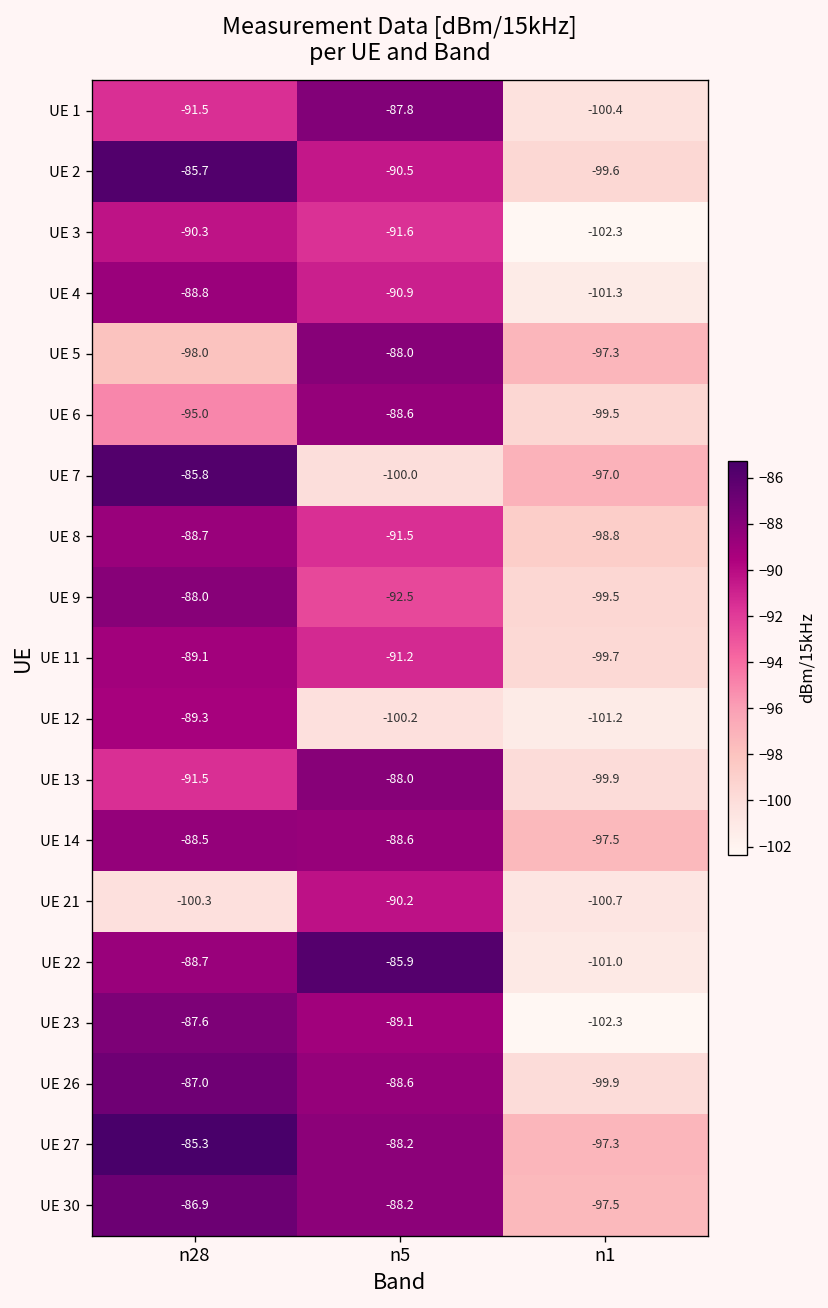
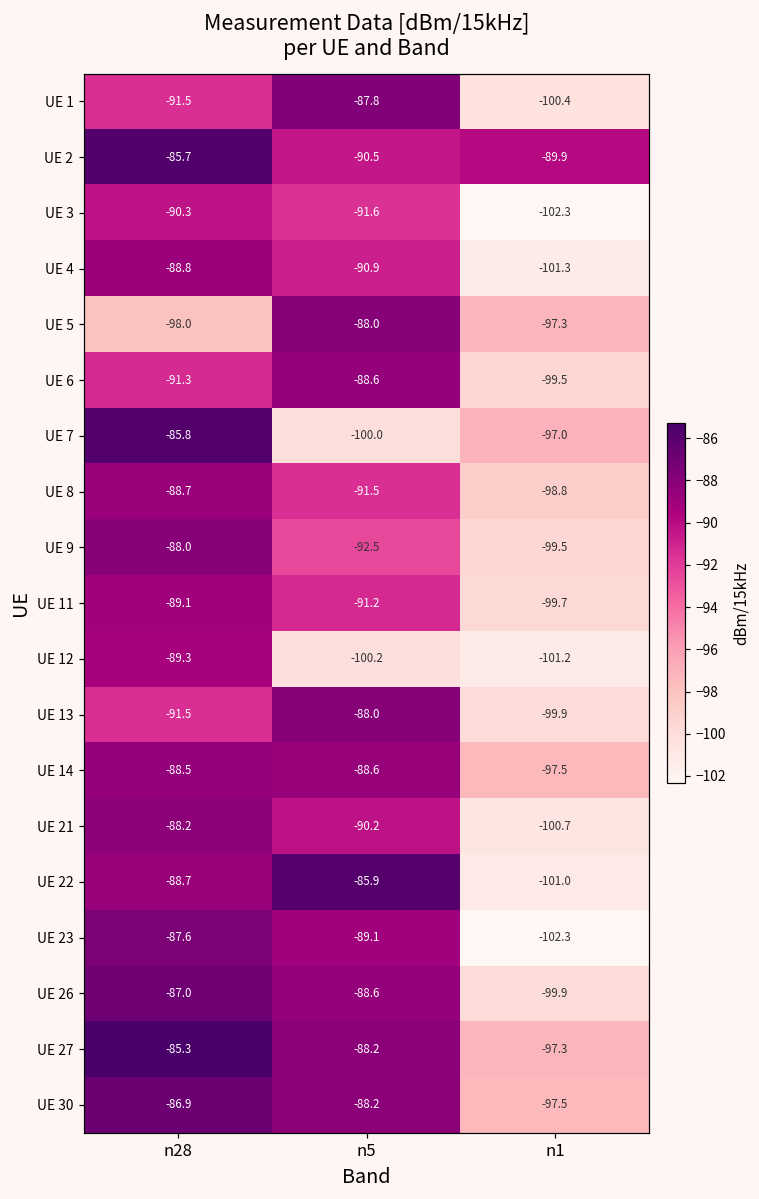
UE 2, n1: -99.6 -> -89.9
UE 6, n28: -95.0 -> -91.3
UE 21, n28: -100.3 -> -88.2
